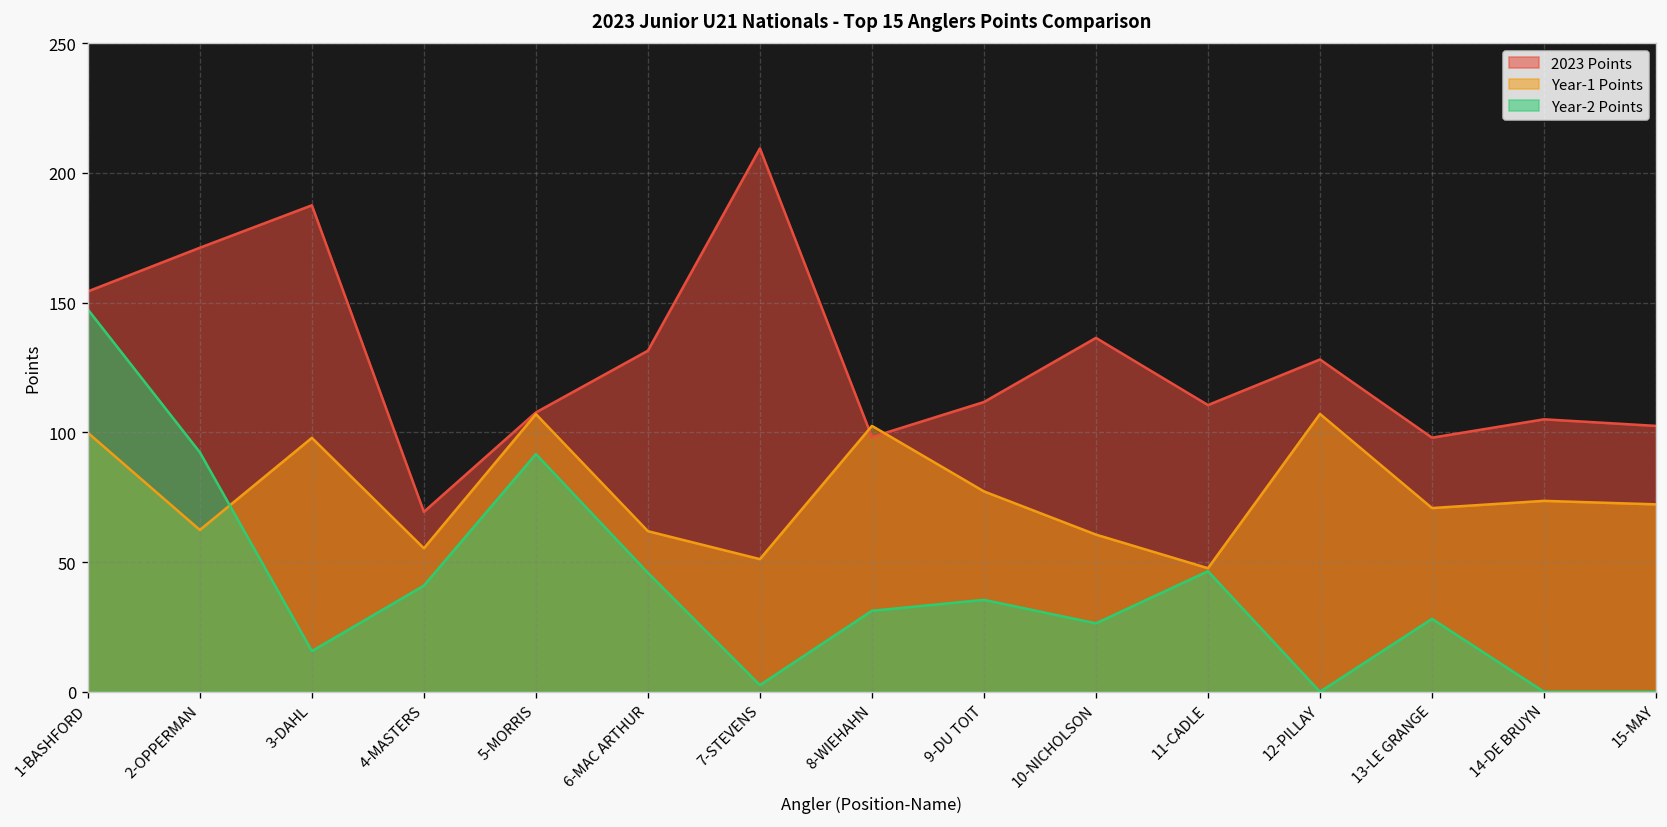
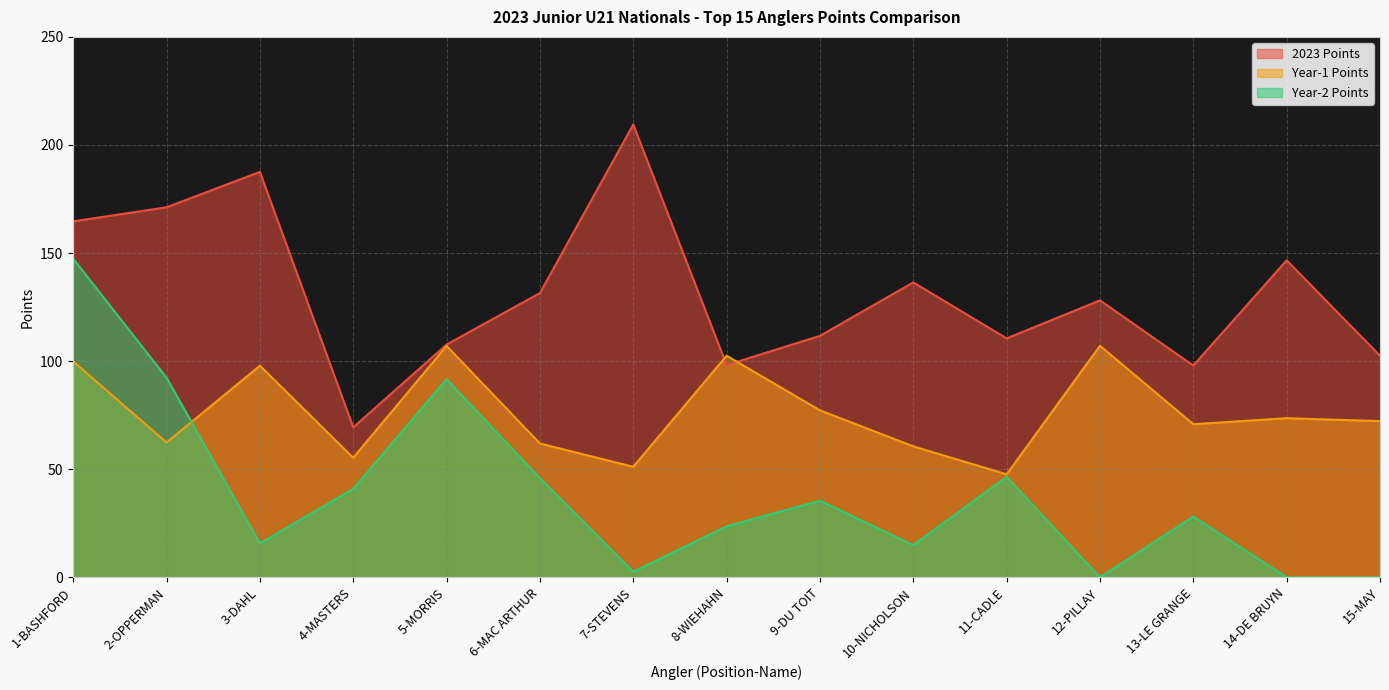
2023 Points, 1-BASHFORD: 154 -> 165
Year-2 Points, 8-WIEHAHN: 31 -> 24
Year-2 Points, 10-NICHOLSON: 26 -> 15
2023 Points, 14-DE BRUYN: 105 -> 147
